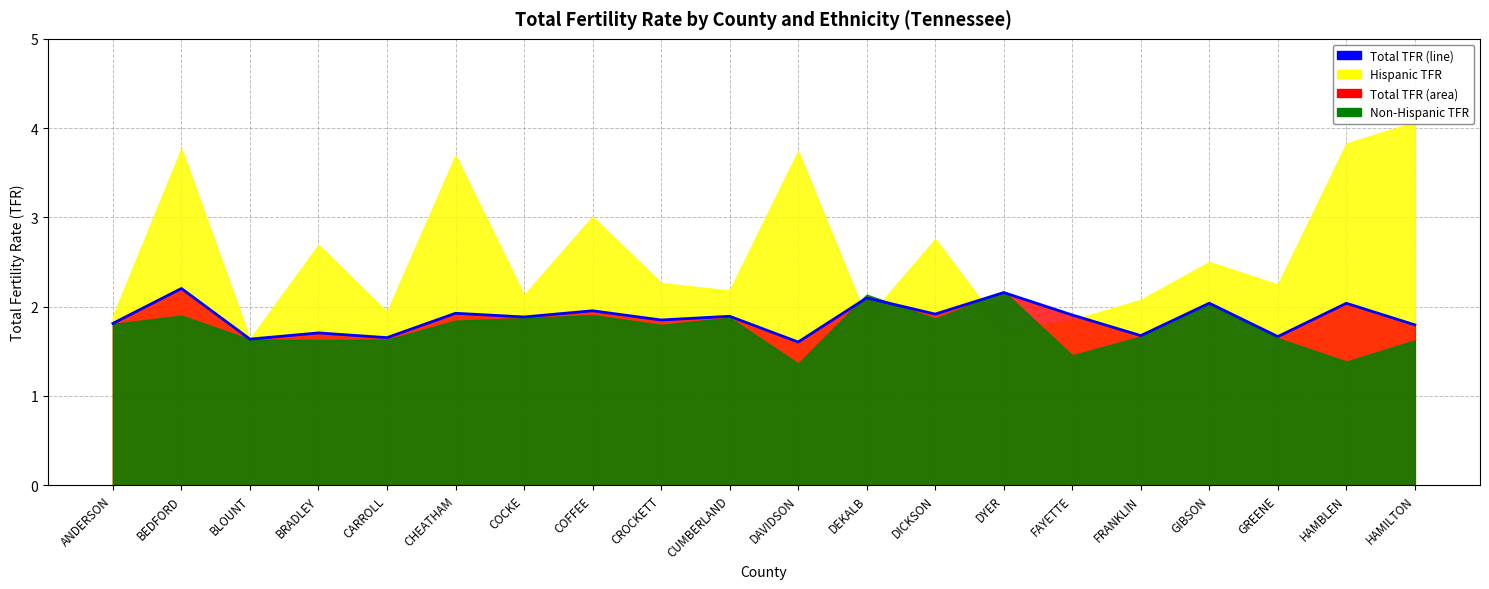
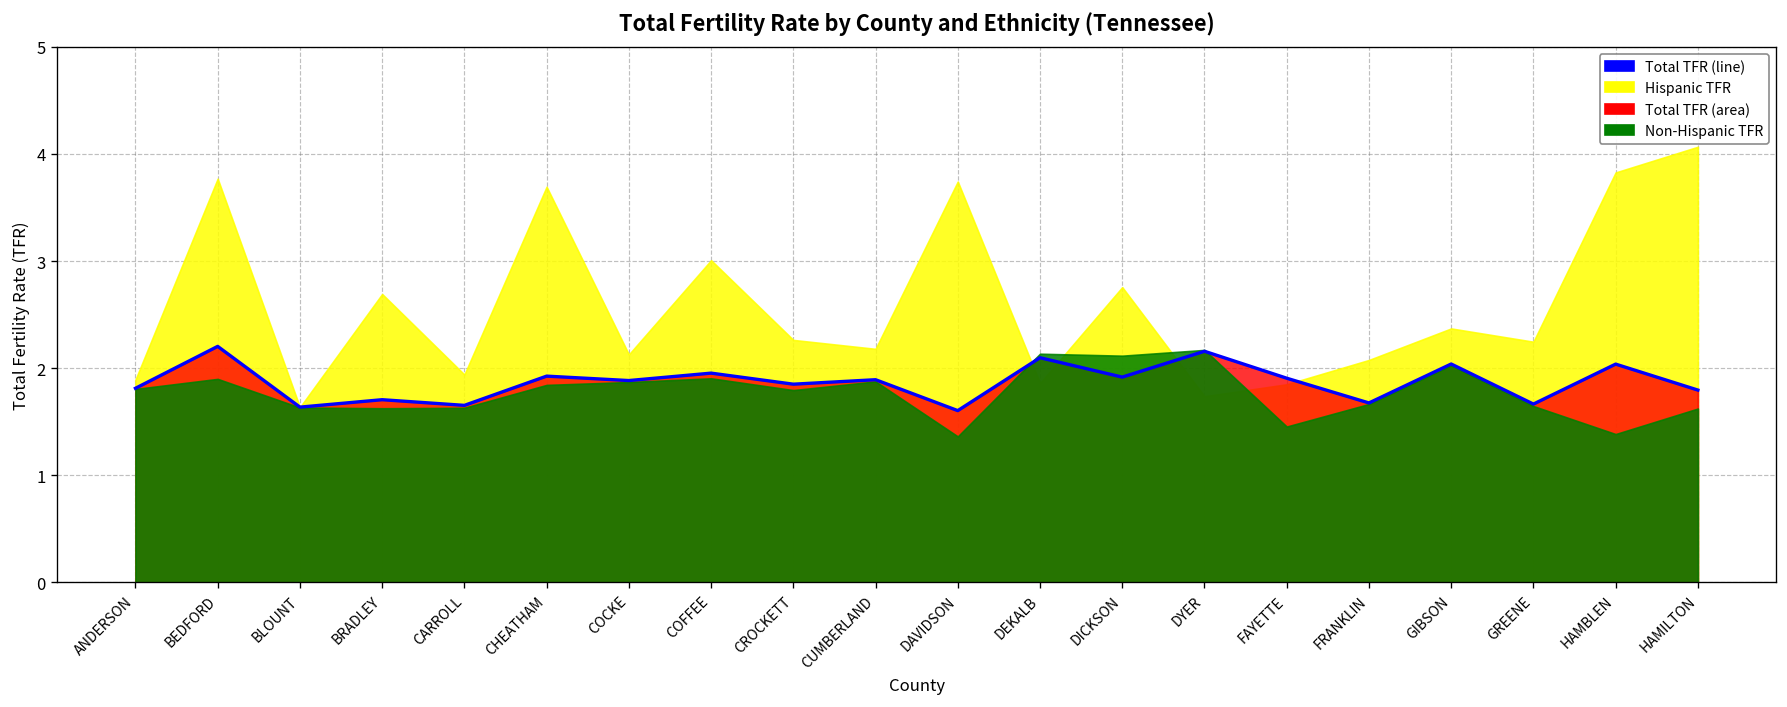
Non-Hispanic TFR, DICKSON: 1.9 -> 2.1
Hispanic TFR, GIBSON: 2.5 -> 2.4
